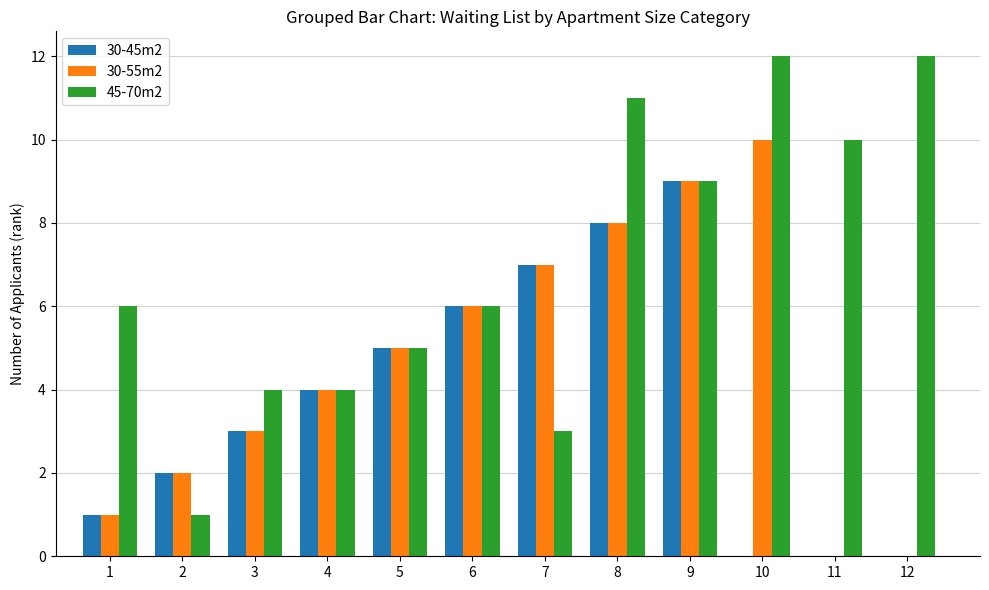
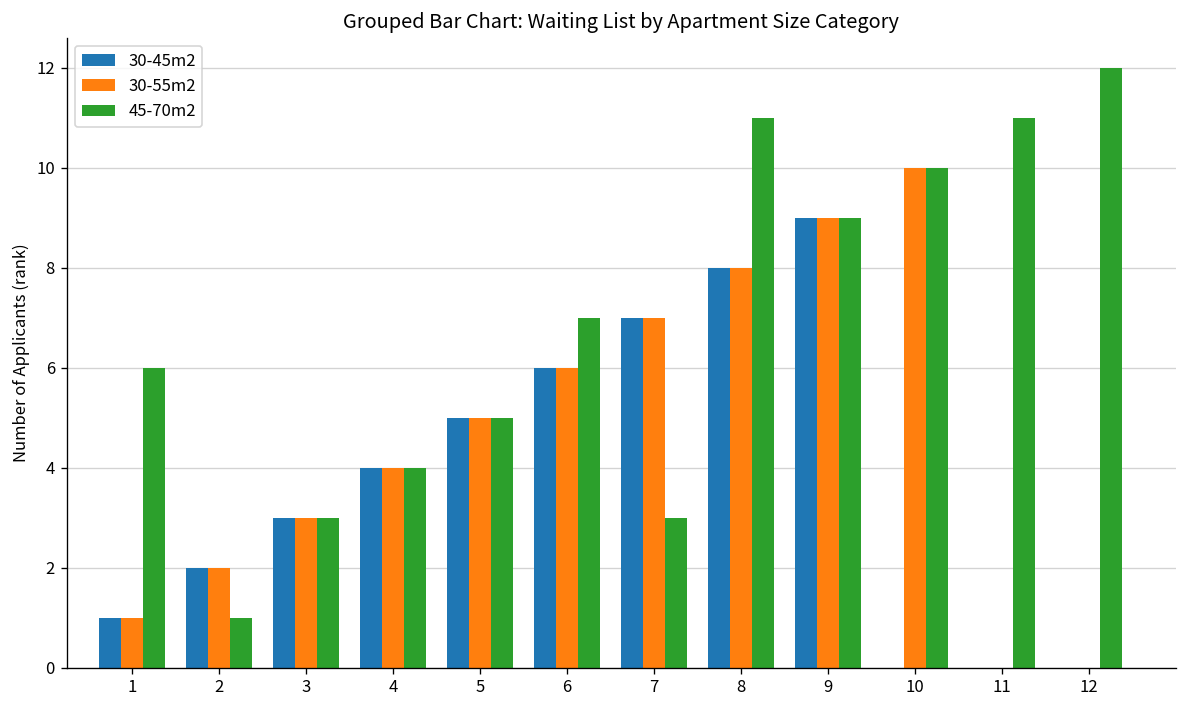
45-70m2, 3: 4 -> 3
45-70m2, 6: 6 -> 7
45-70m2, 10: 12 -> 10
45-70m2, 11: 10 -> 11
